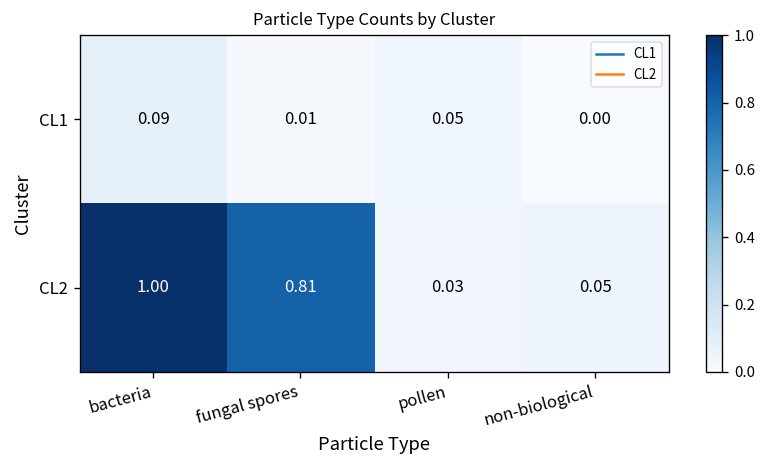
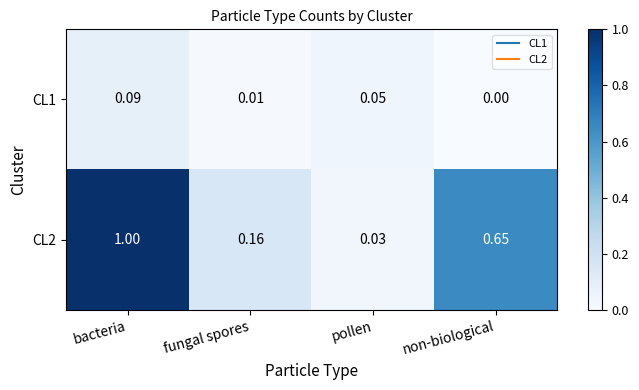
CL2, fungal spores: 0.81 -> 0.16
CL2, non-biological: 0.05 -> 0.65
